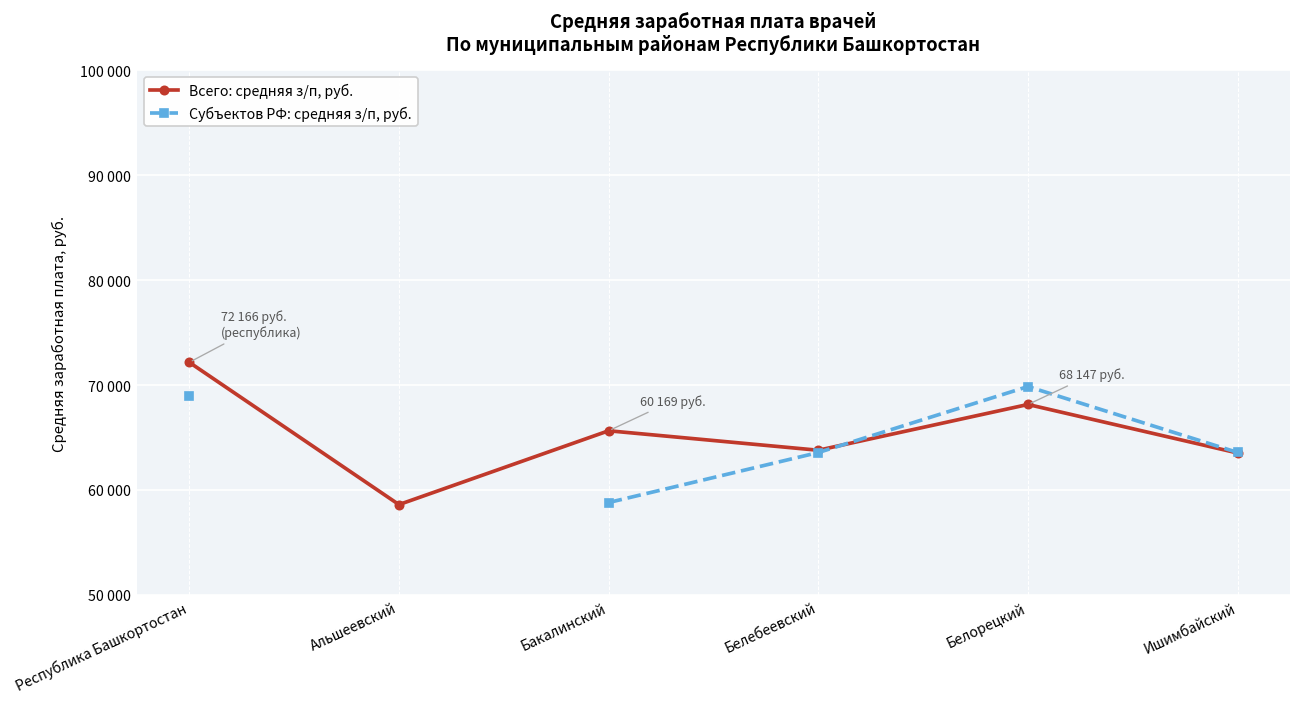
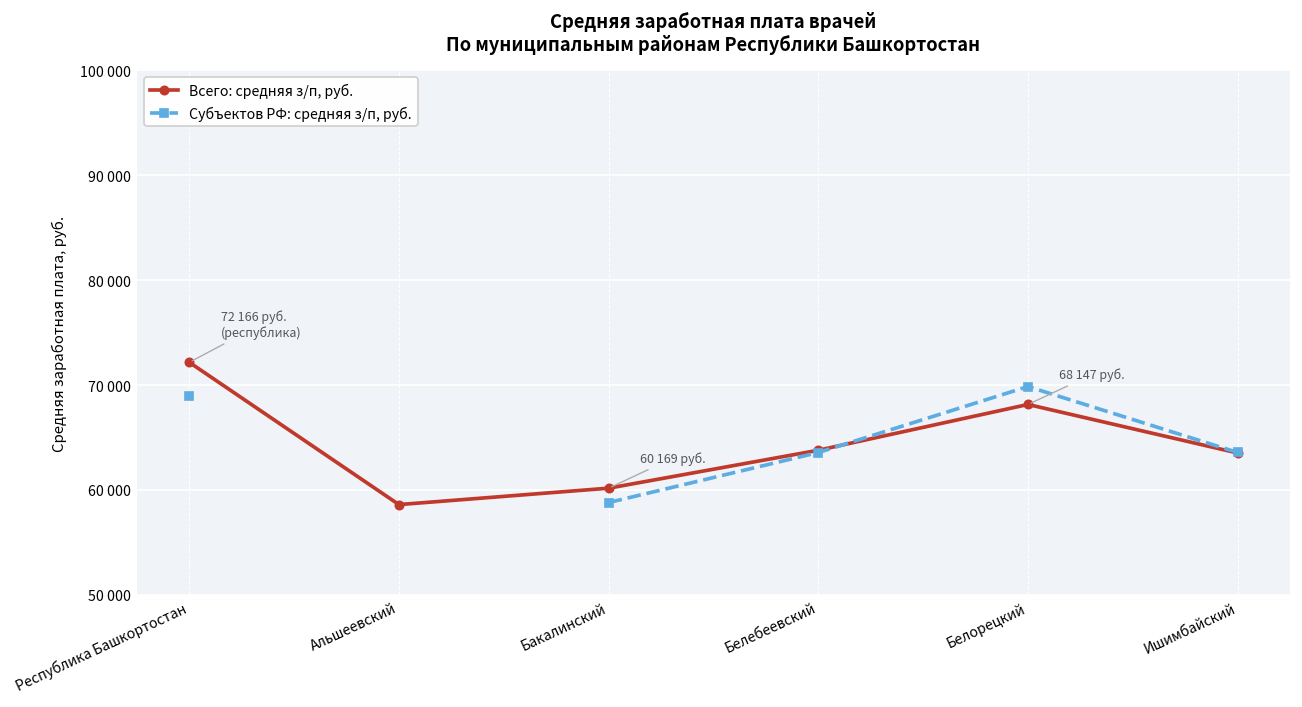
Всего: средняя з/п, руб., Бакалинский: 66000 -> 60000
